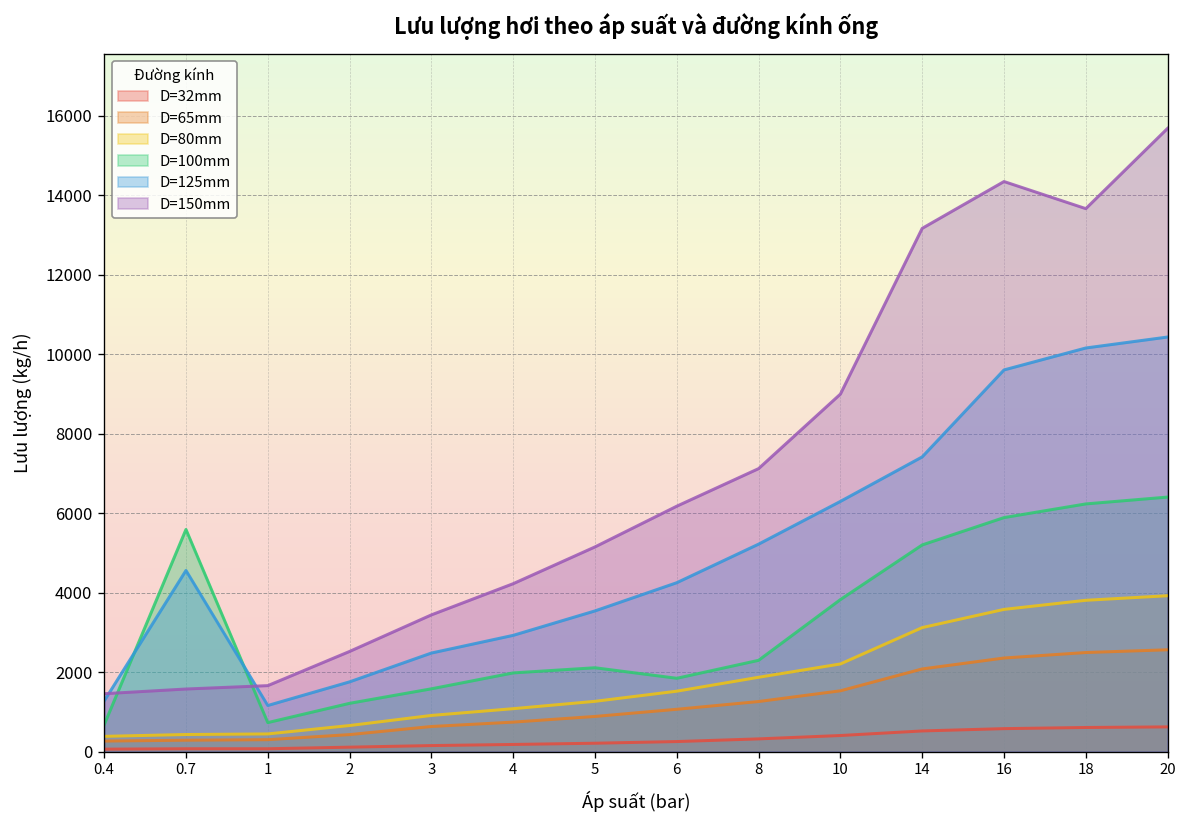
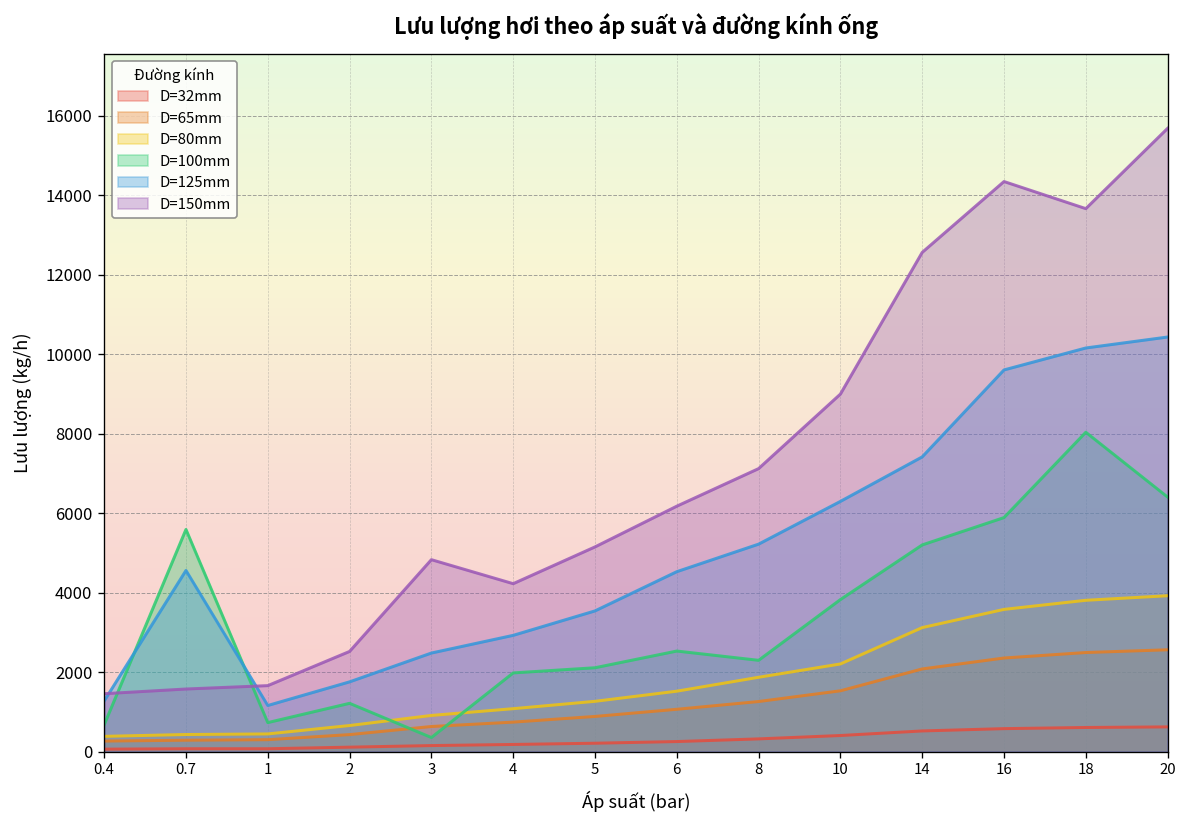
D=100mm, 3: 1600 -> 400
D=150mm, 3: 3400 -> 4800
D=100mm, 6: 1800 -> 2500
D=125mm, 6: 4300 -> 4500
D=150mm, 14: 13200 -> 12600
D=100mm, 18: 6200 -> 8000
